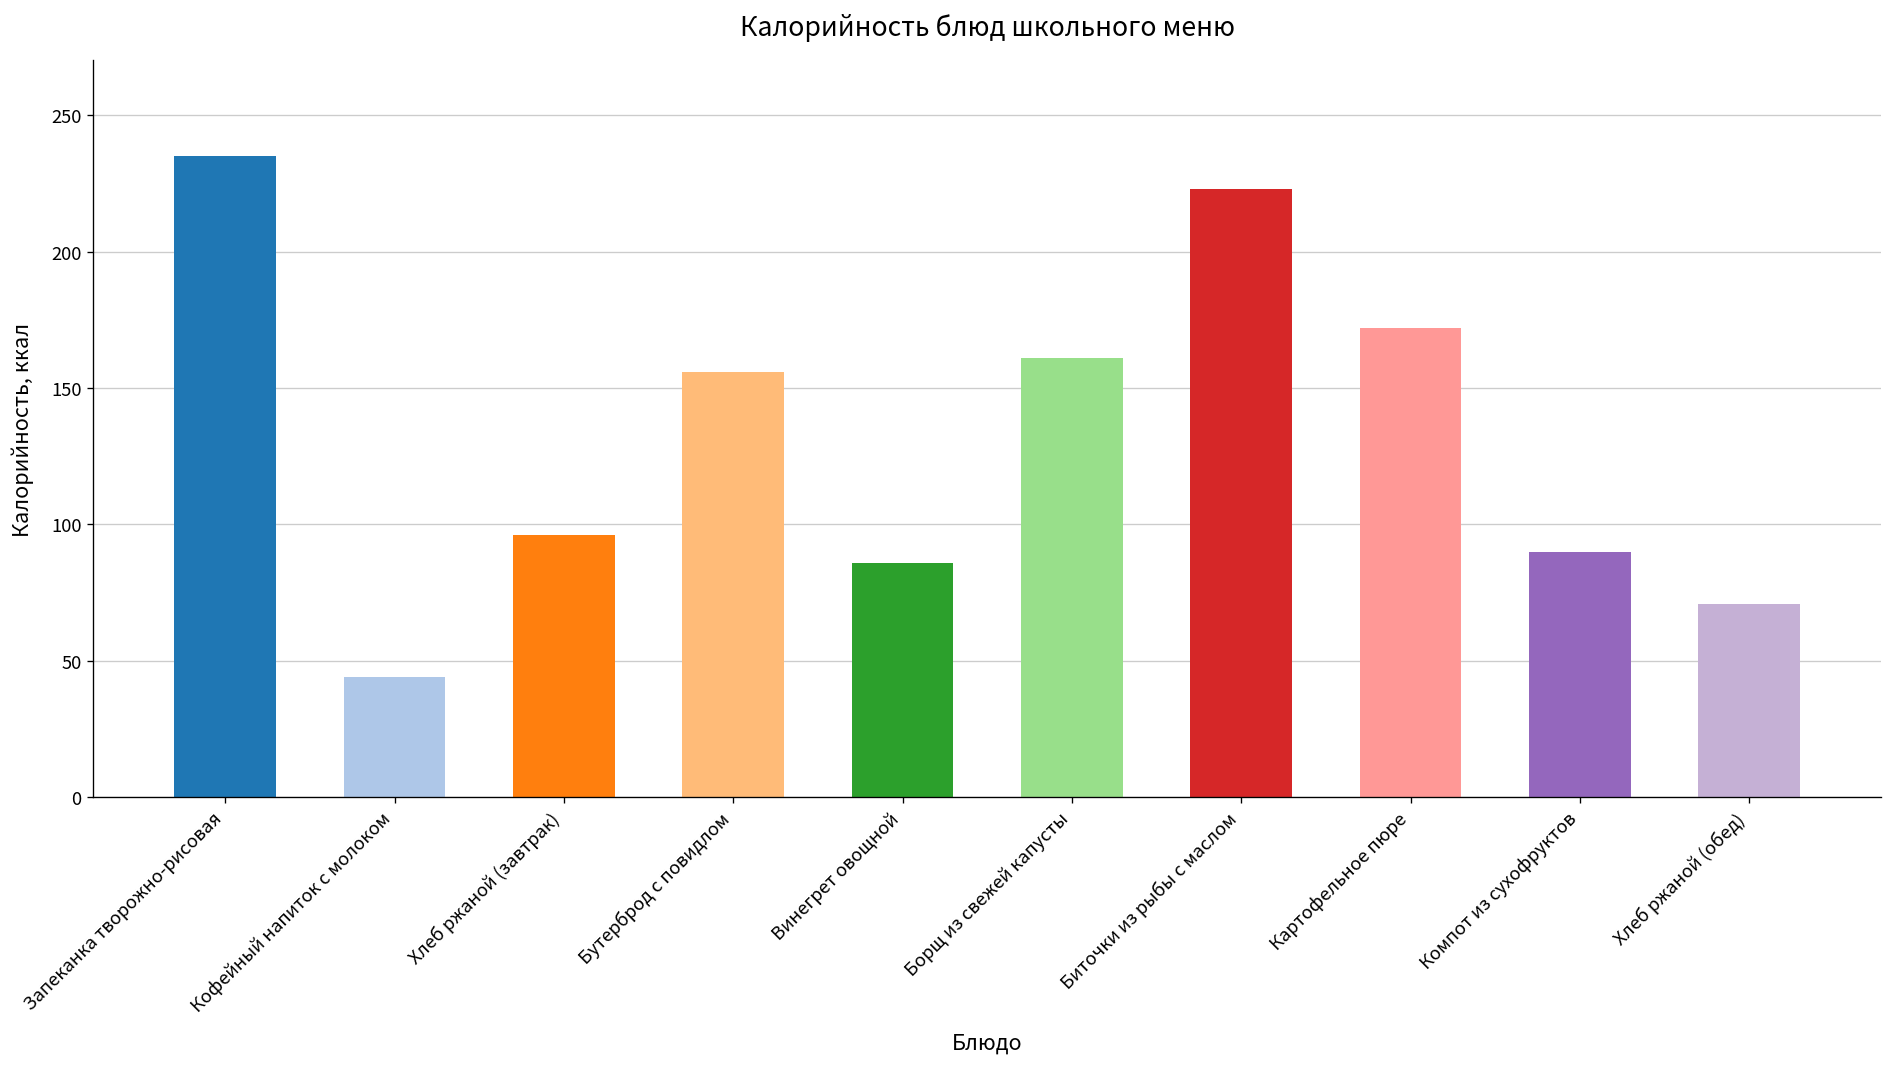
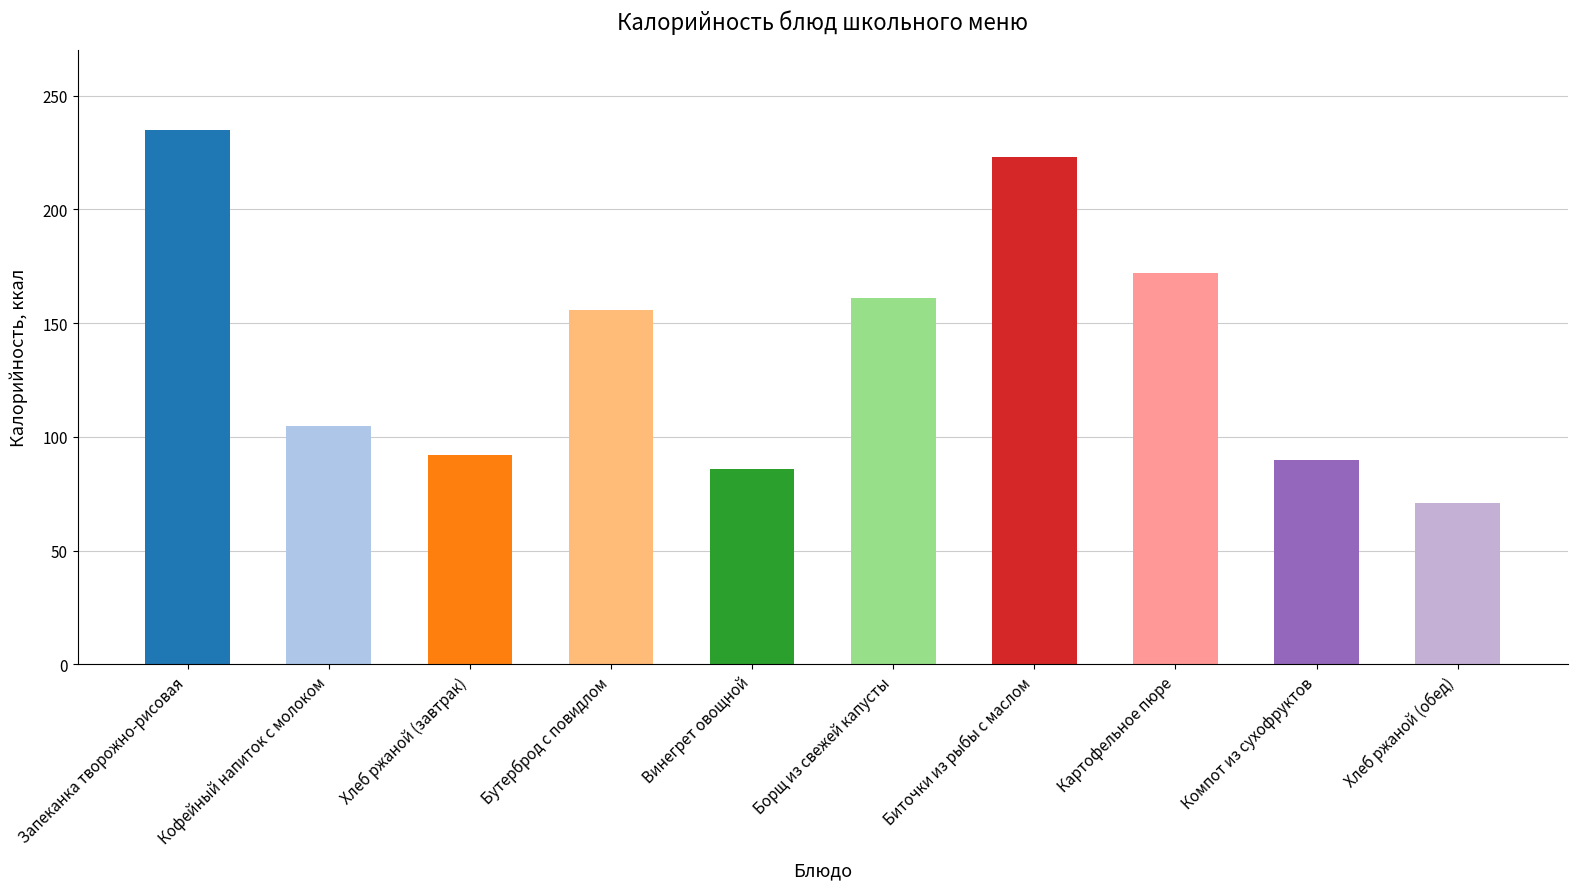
Кофейный напиток с молоком: 44 -> 105
Хлеб ржаной (завтрак): 96 -> 92
